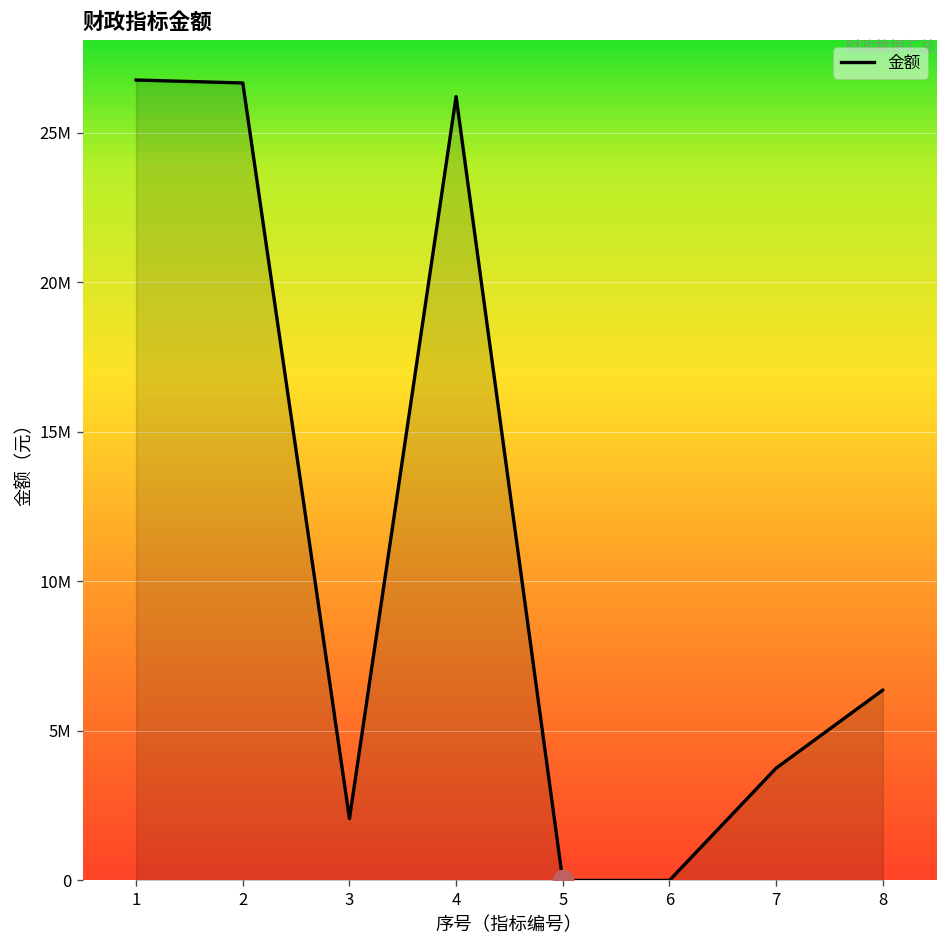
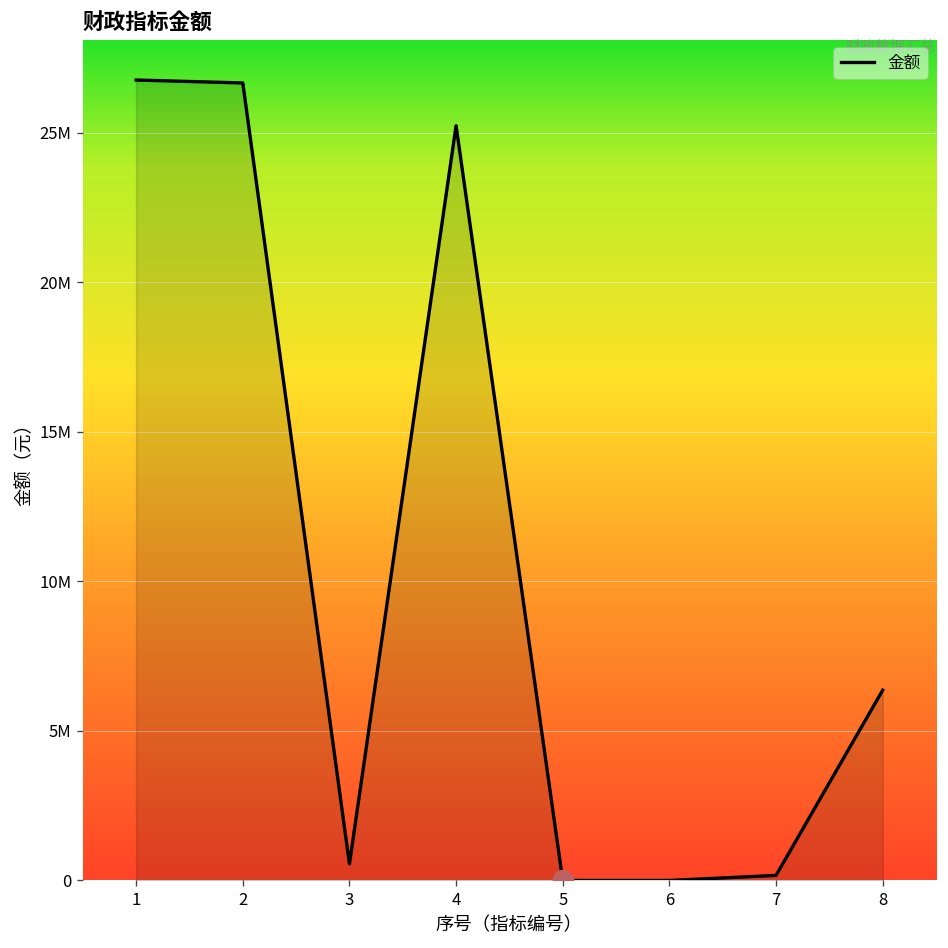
金额, 3: 2100000 -> 600000
金额, 4: 26200000 -> 25200000
金额, 7: 3800000 -> 200000
